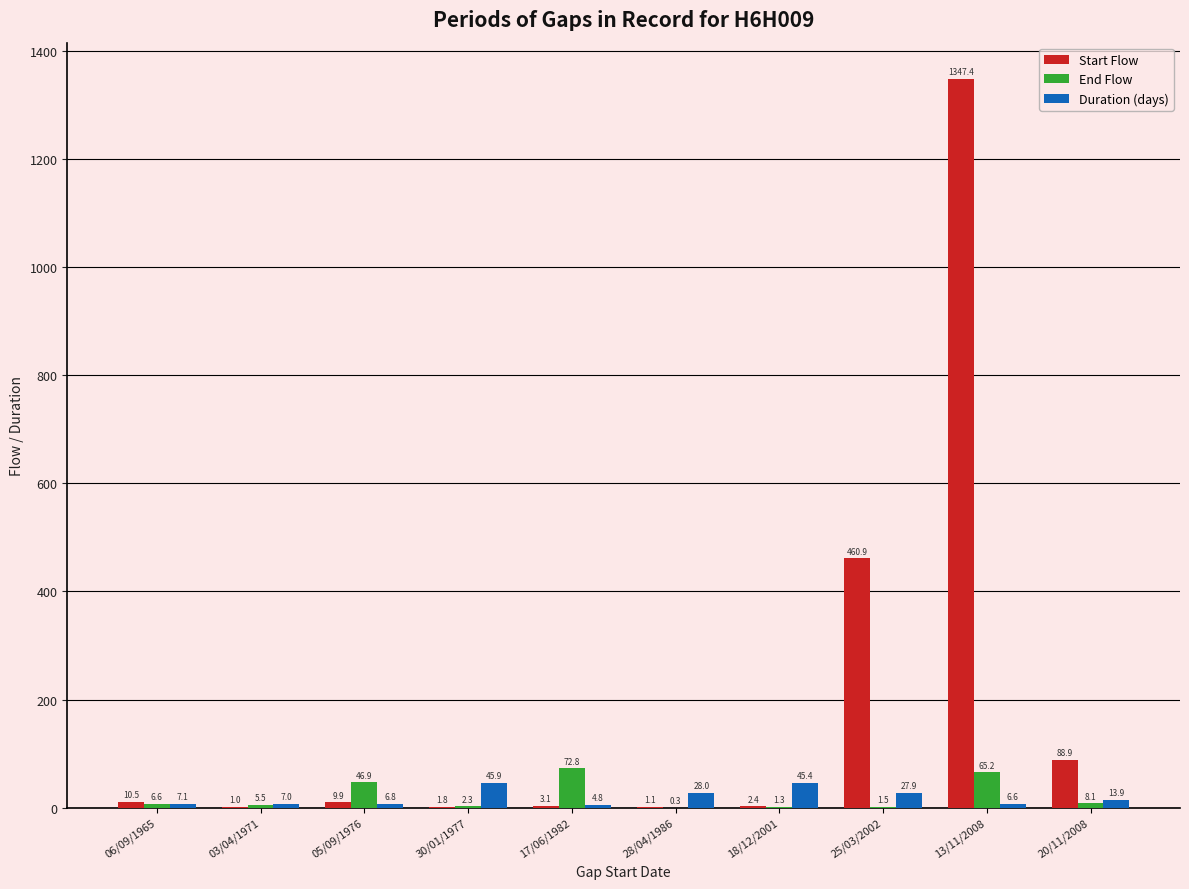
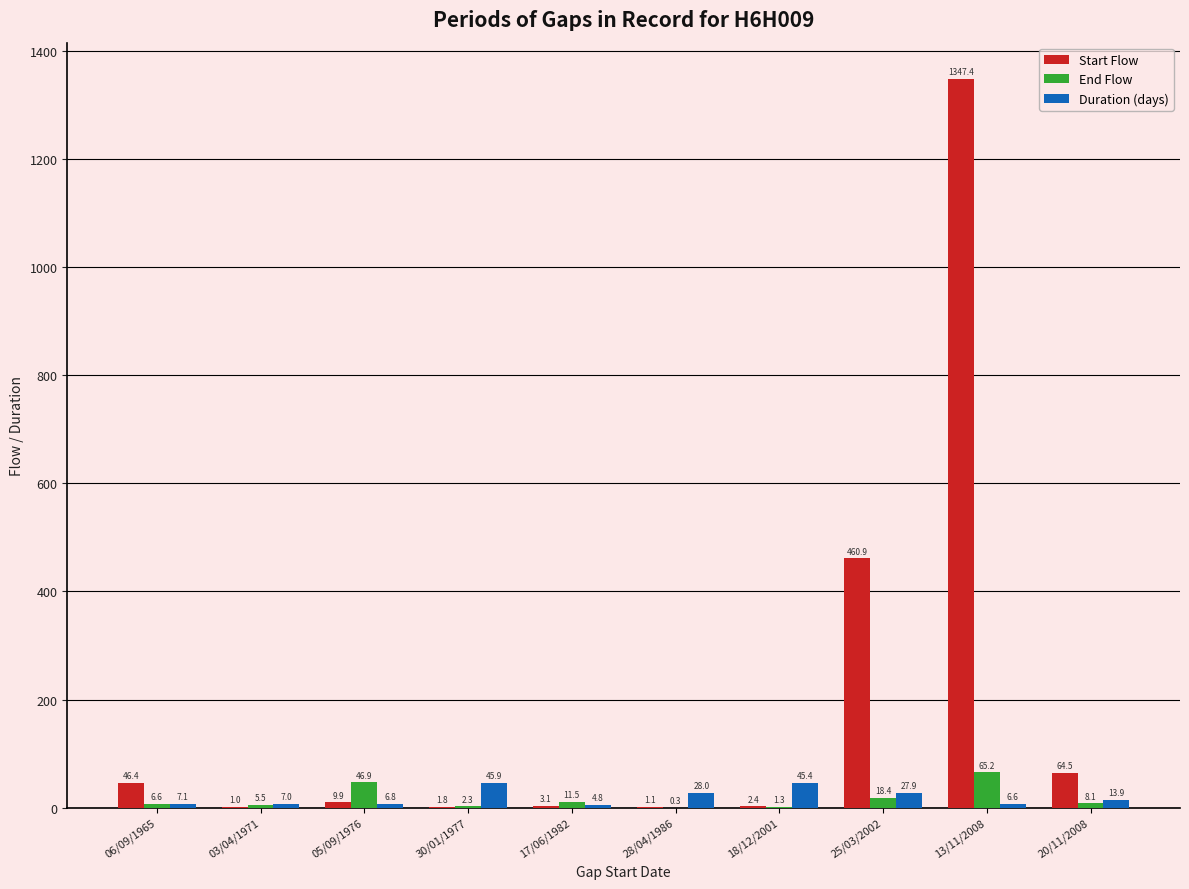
Start Flow, 06/09/1965: 10.5 -> 46.4
End Flow, 17/06/1982: 72.8 -> 11.5
End Flow, 25/03/2002: 1.5 -> 18.4
Start Flow, 20/11/2008: 88.9 -> 64.5
